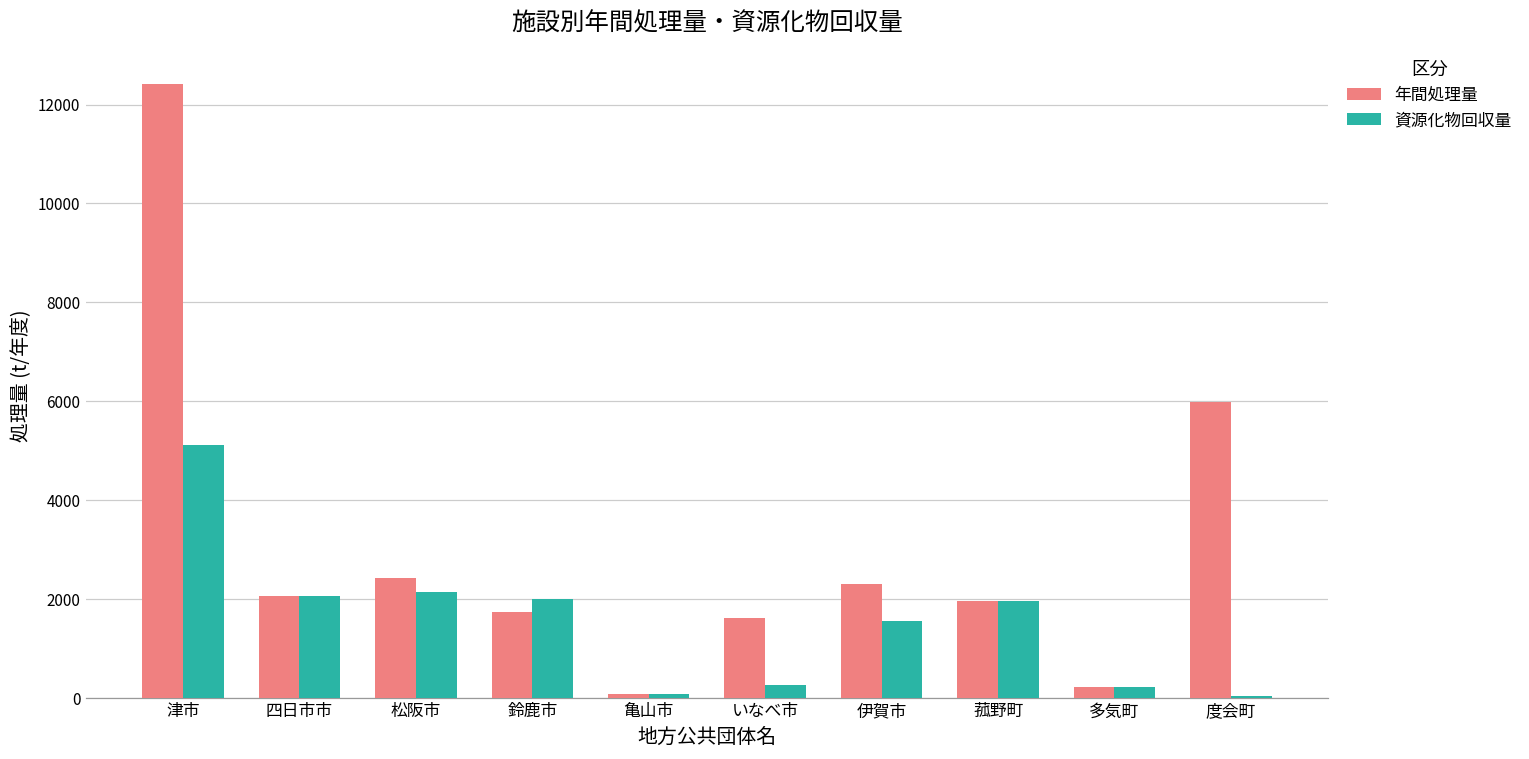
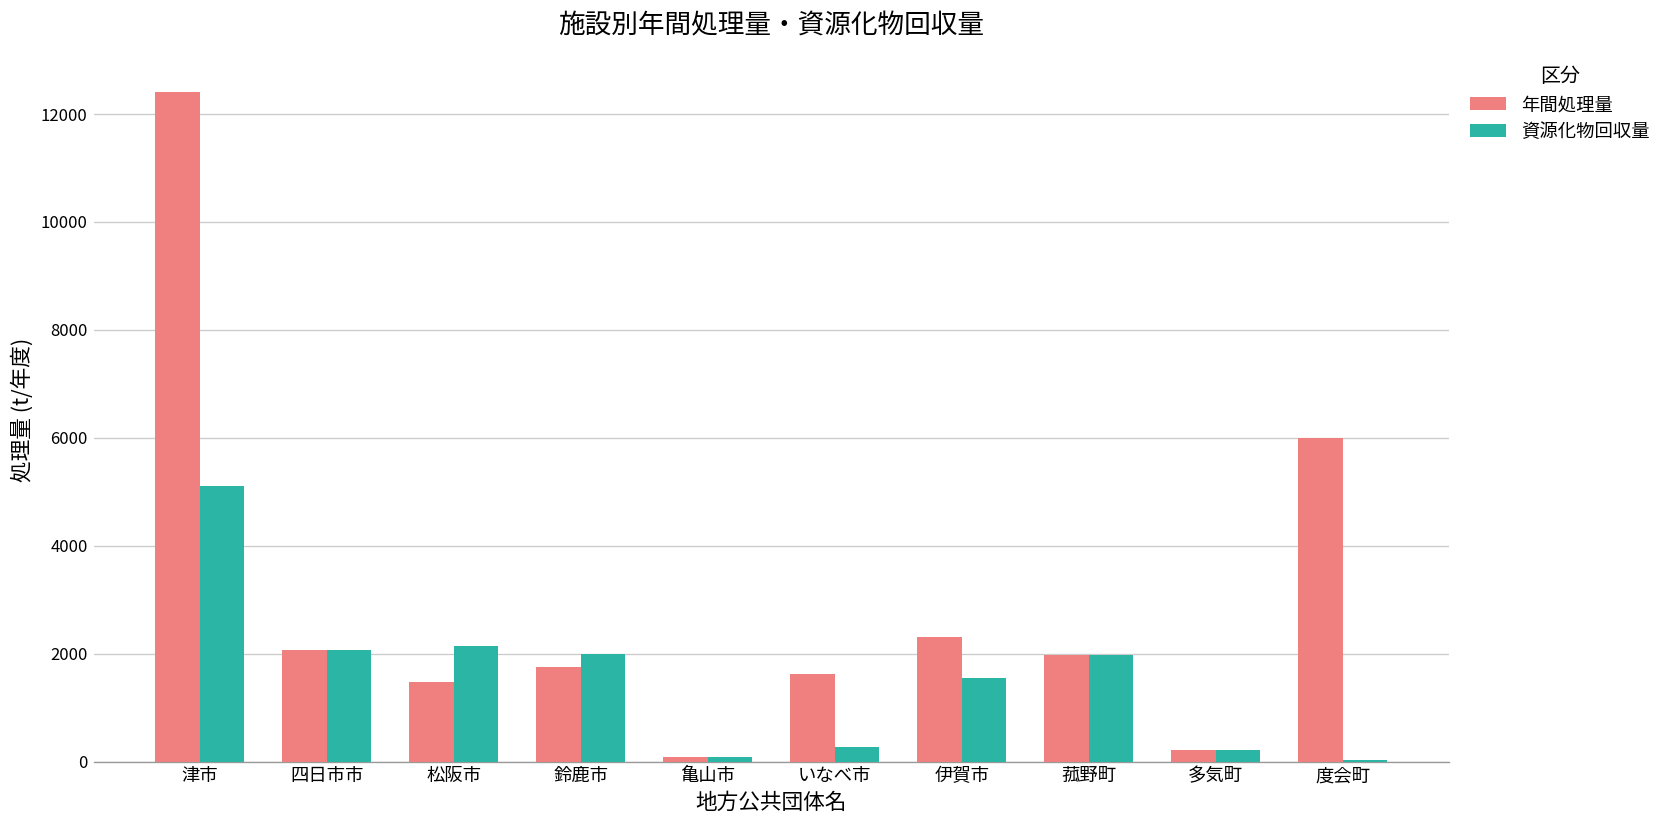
年間処理量, 松阪市: 2400 -> 1500
